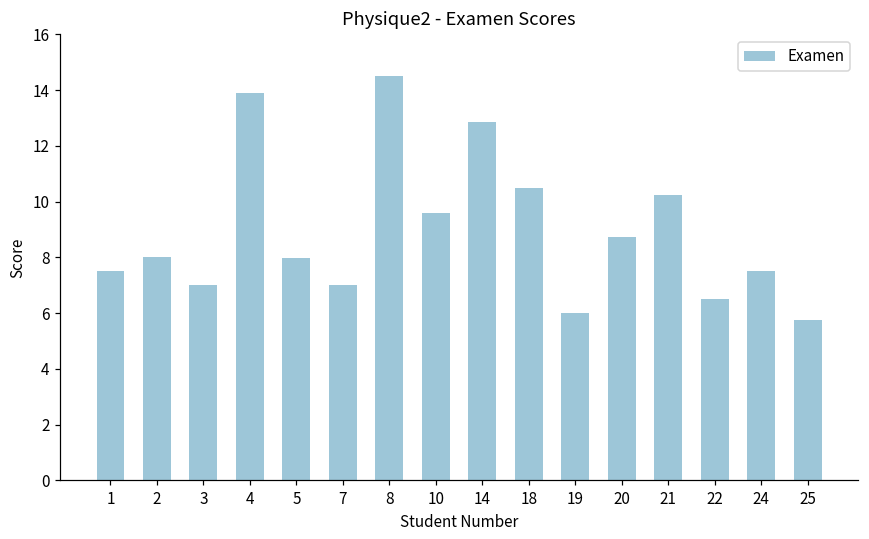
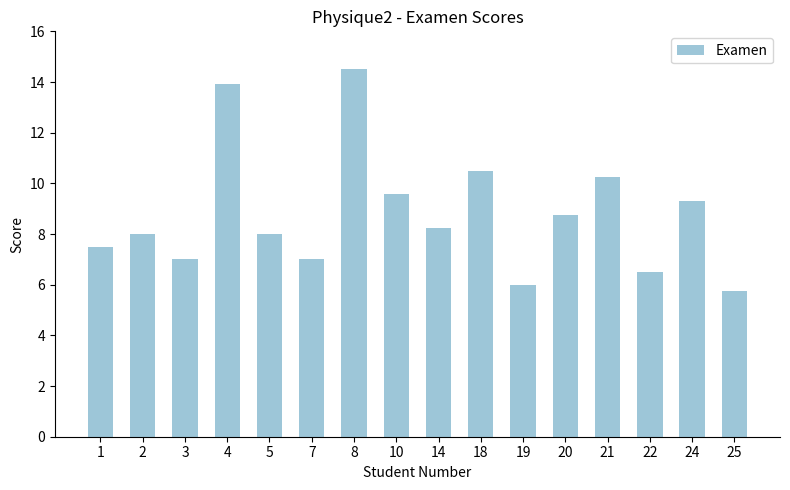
14: 12.9 -> 8.3
24: 7.5 -> 9.3
